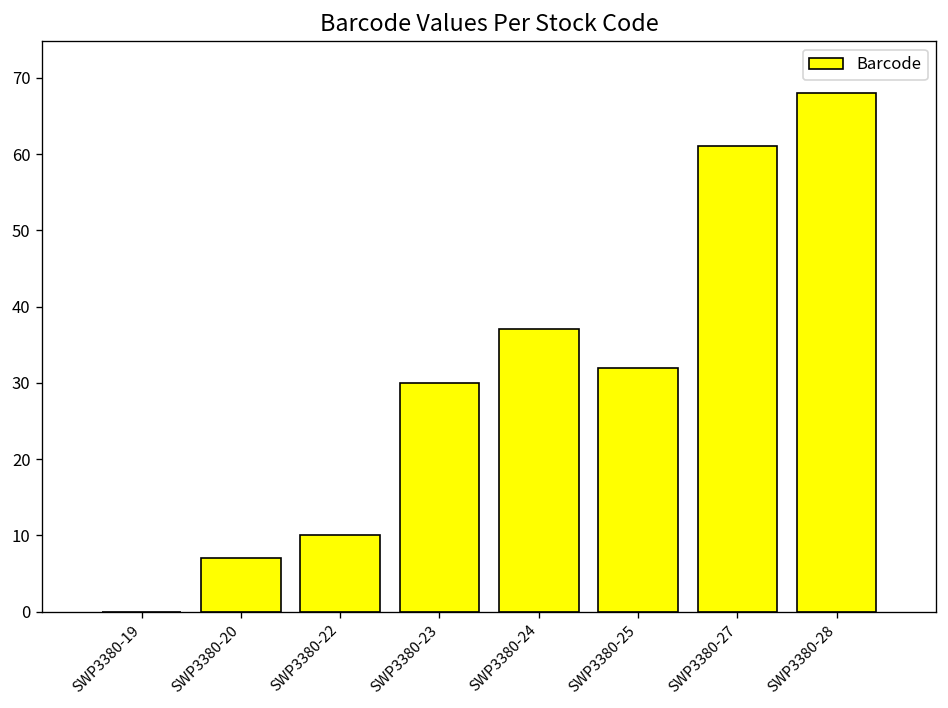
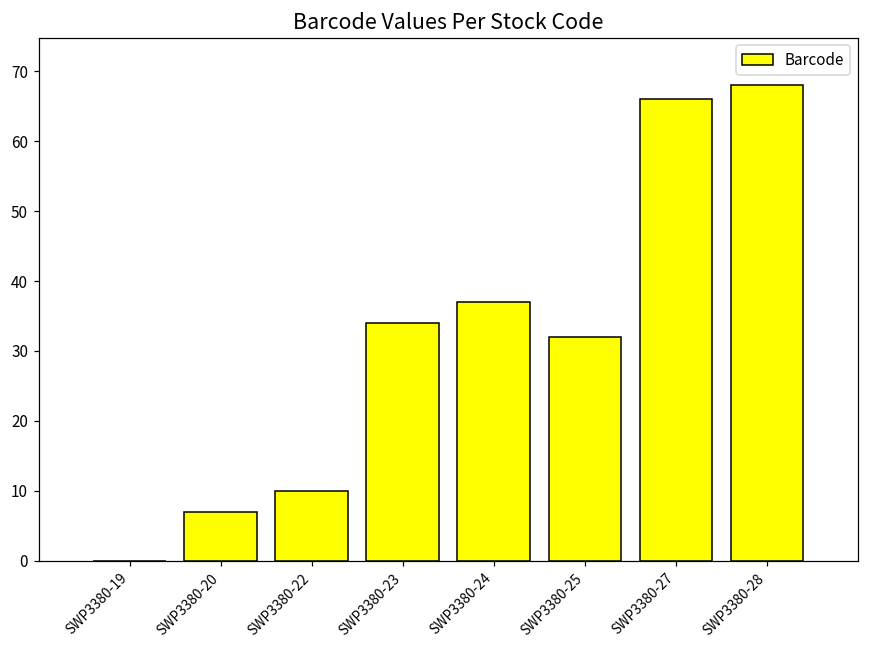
SWP3380-23: 30 -> 34
SWP3380-27: 61 -> 66
